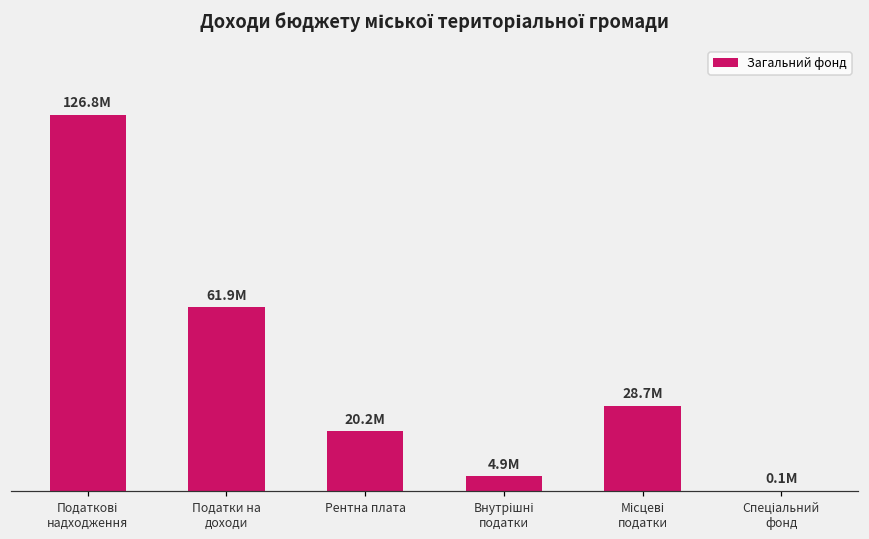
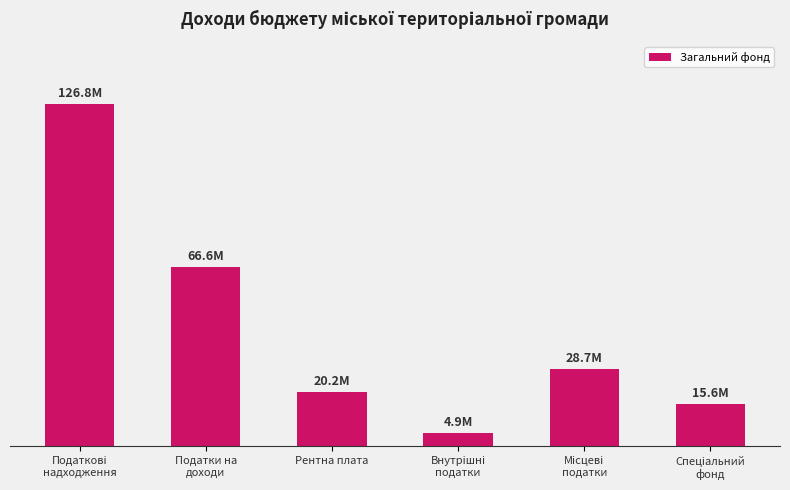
Податки на доходи: 61.9M -> 66.6M
Спеціальний фонд: 0.1M -> 15.6M
